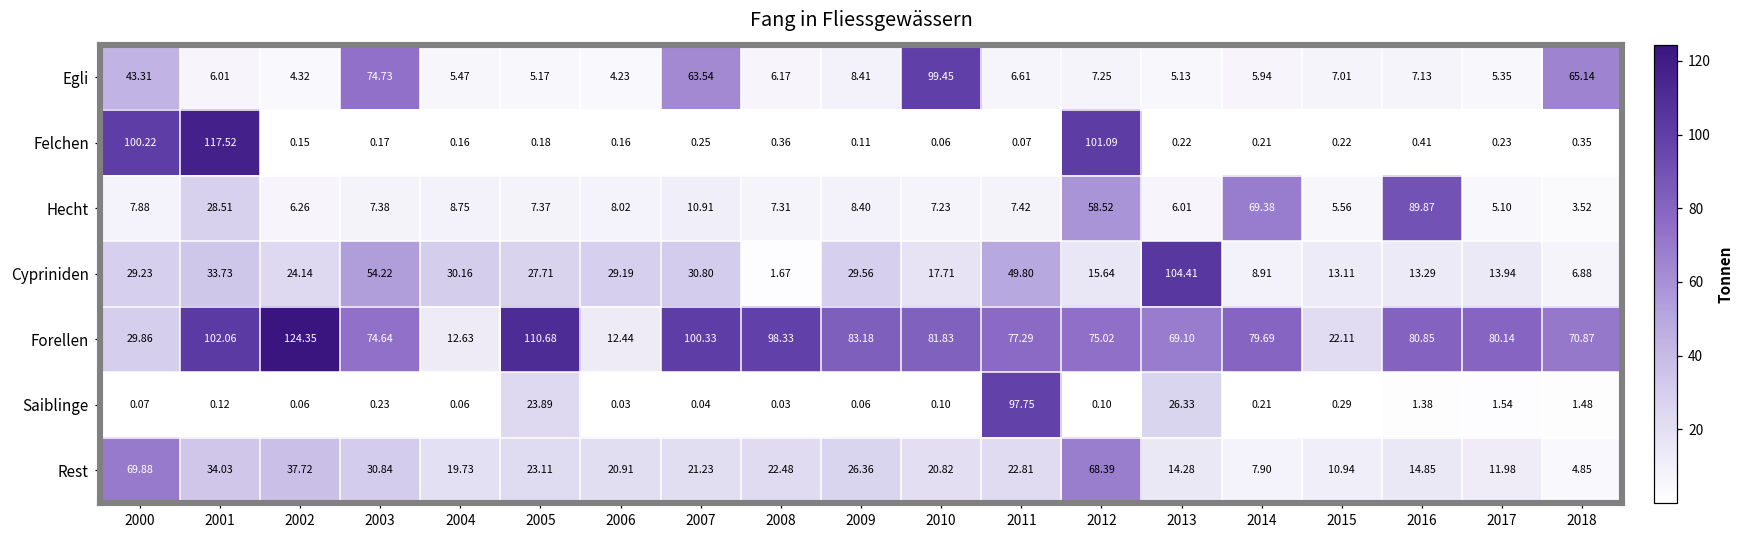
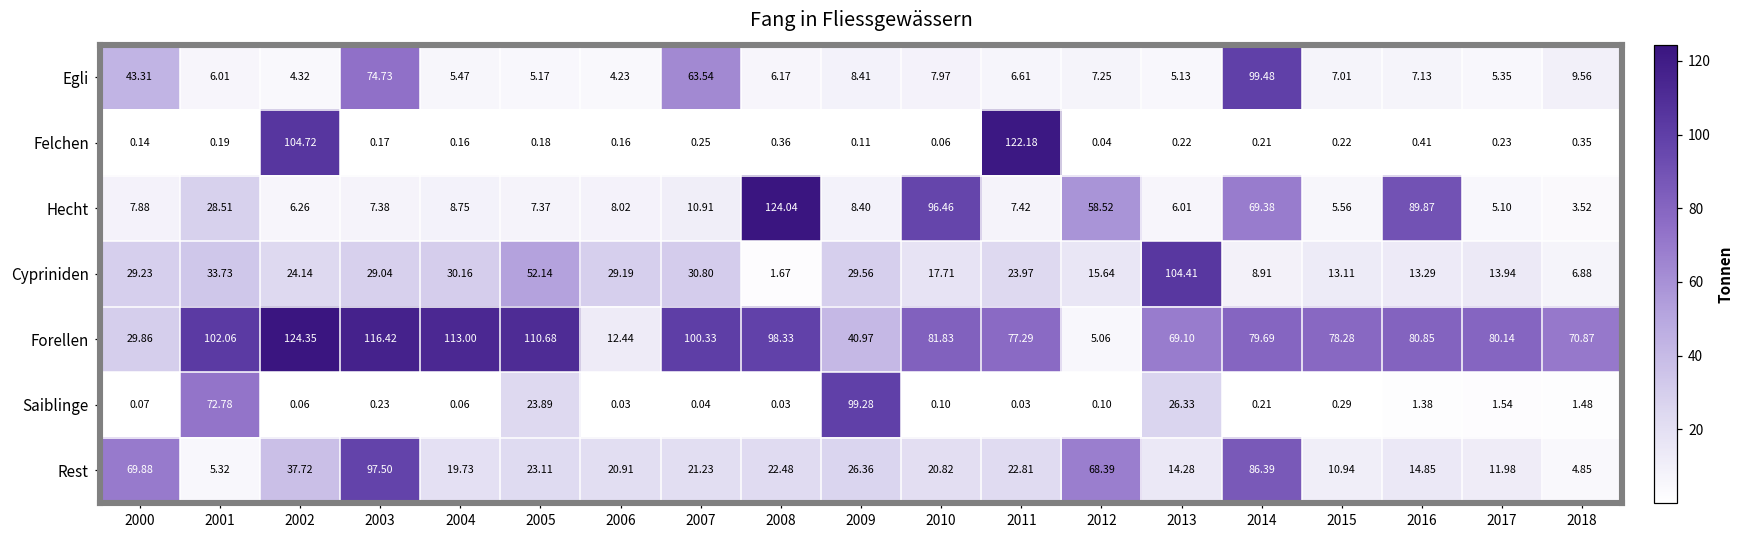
Egli, 2010: 99.45 -> 7.97
Egli, 2014: 5.94 -> 99.48
Egli, 2018: 65.14 -> 9.56
Felchen, 2000: 100.22 -> 0.14
Felchen, 2001: 117.52 -> 0.19
Felchen, 2002: 0.15 -> 104.72
Felchen, 2011: 0.07 -> 122.18
Felchen, 2012: 101.09 -> 0.04
Hecht, 2008: 7.31 -> 124.04
Hecht, 2010: 7.23 -> 96.46
Cypriniden, 2003: 54.22 -> 29.04
Cypriniden, 2005: 27.71 -> 52.14
Cypriniden, 2011: 49.80 -> 23.97
Forellen, 2003: 74.64 -> 116.42
Forellen, 2004: 12.63 -> 113.00
Forellen, 2009: 83.18 -> 40.97
Forellen, 2012: 75.02 -> 5.06
Forellen, 2015: 22.11 -> 78.28
Saiblinge, 2001: 0.12 -> 72.78
Saiblinge, 2009: 0.06 -> 99.28
Saiblinge, 2011: 97.75 -> 0.03
Rest, 2001: 34.03 -> 5.32
Rest, 2003: 30.84 -> 97.50
Rest, 2014: 7.90 -> 86.39
